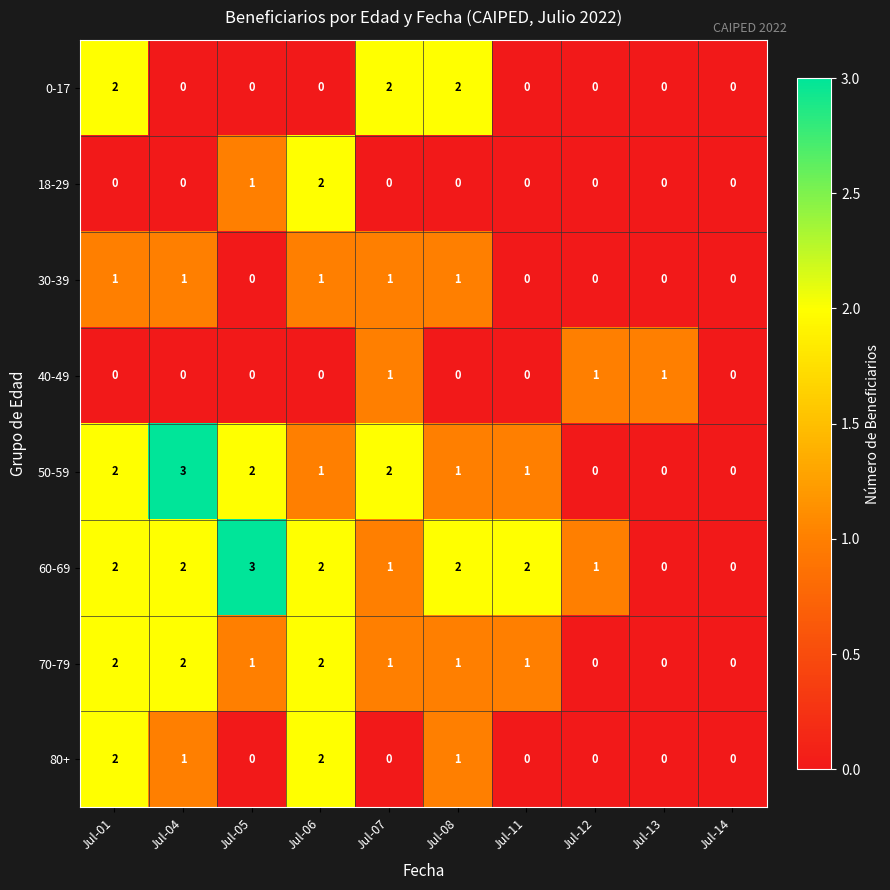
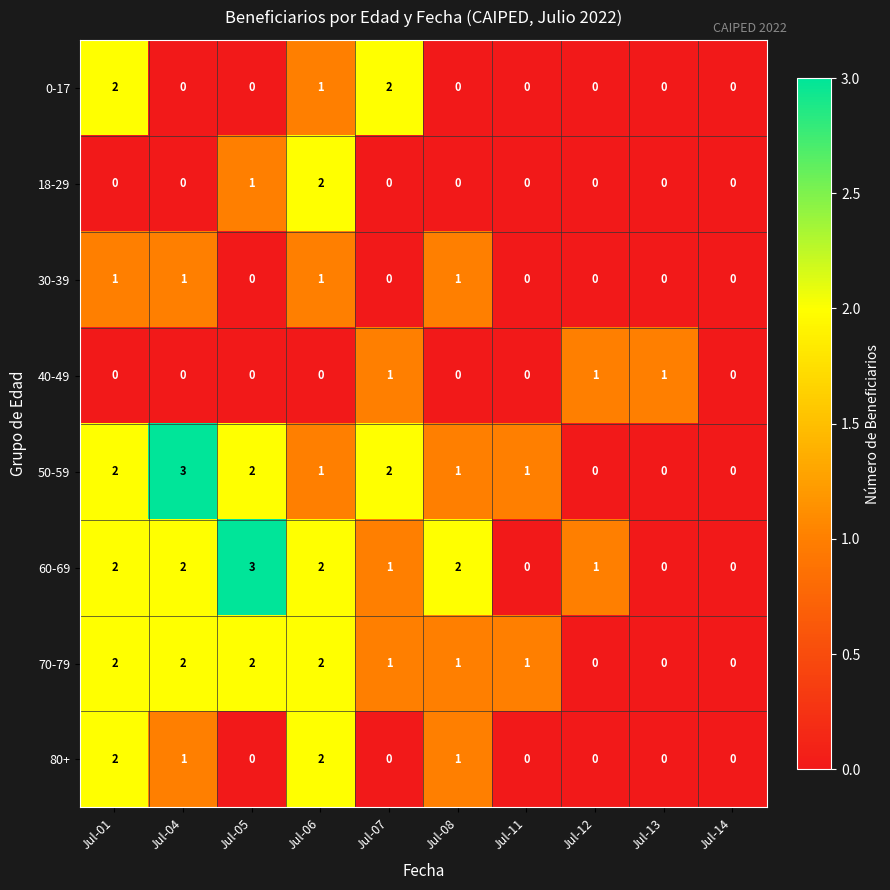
0-17, Jul-06: 0 -> 1
0-17, Jul-08: 2 -> 0
30-39, Jul-07: 1 -> 0
60-69, Jul-11: 2 -> 0
70-79, Jul-05: 1 -> 2
